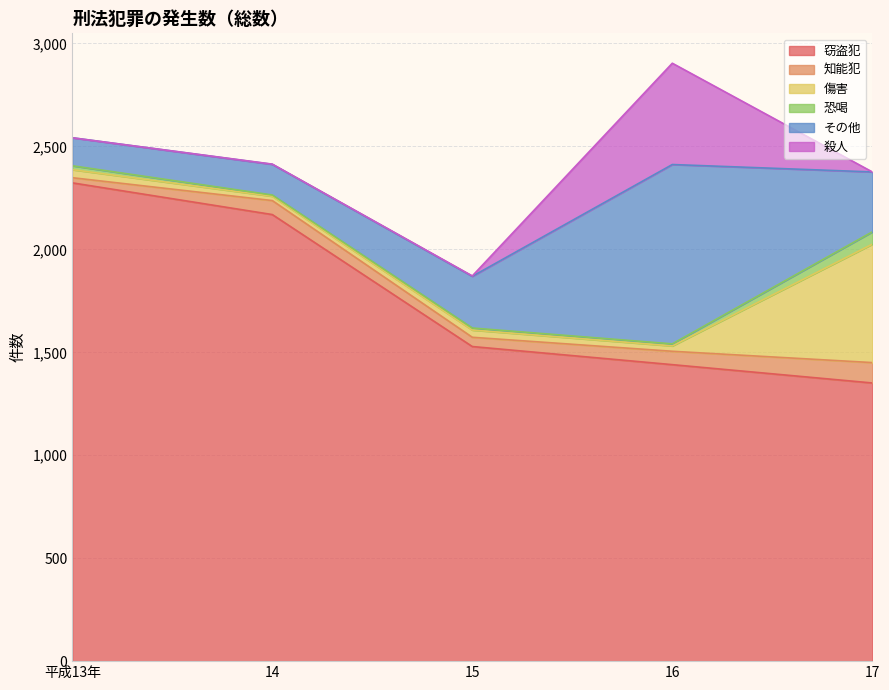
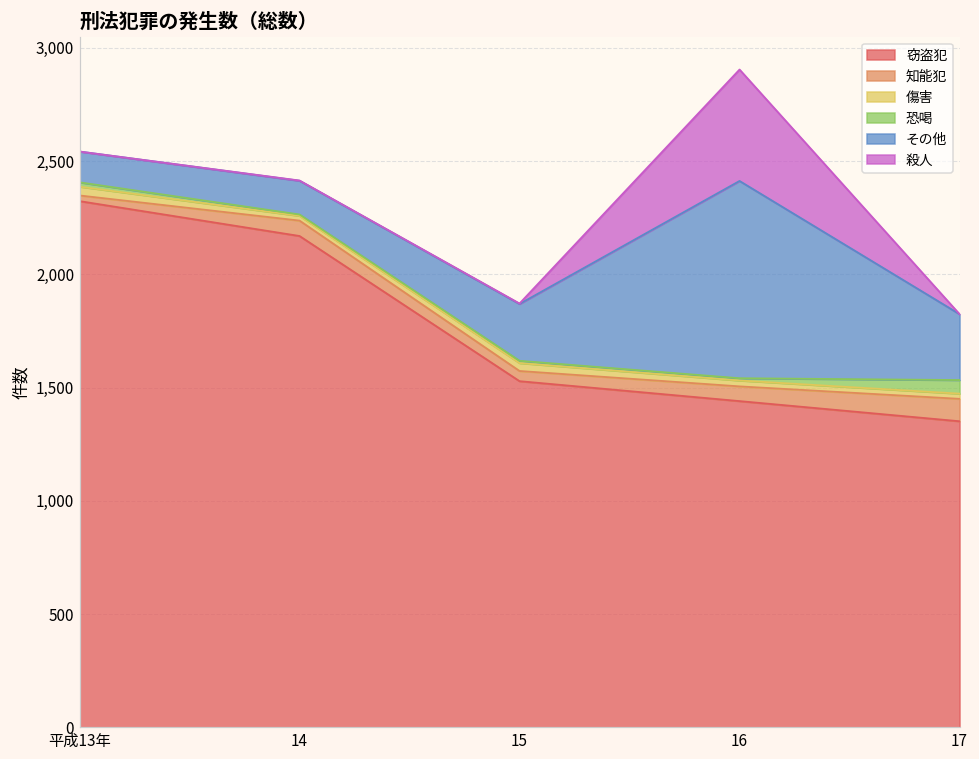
傷害, 17: 580 -> 20
